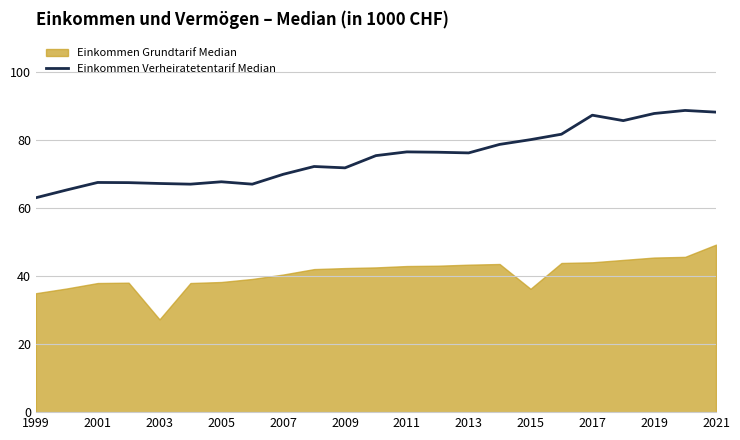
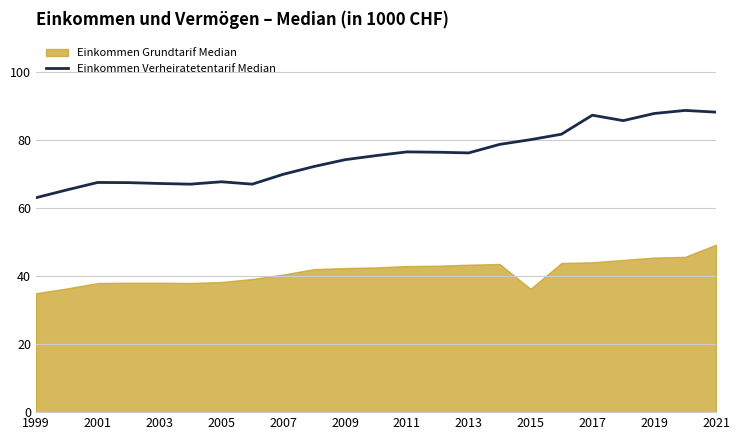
Einkommen Grundtarif Median, 2003: 27 -> 38
Einkommen Verheiratetentarif Median, 2009: 72 -> 74
